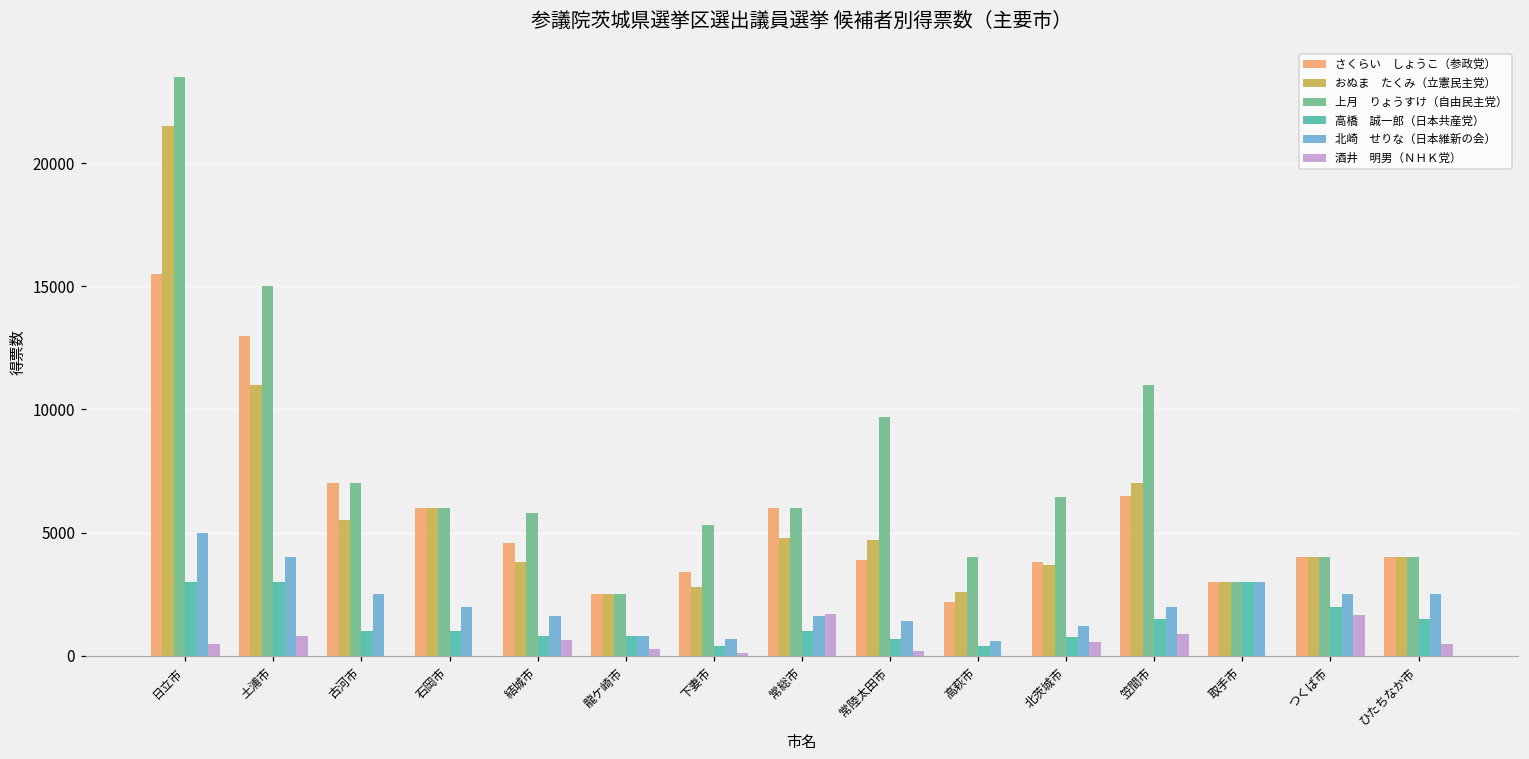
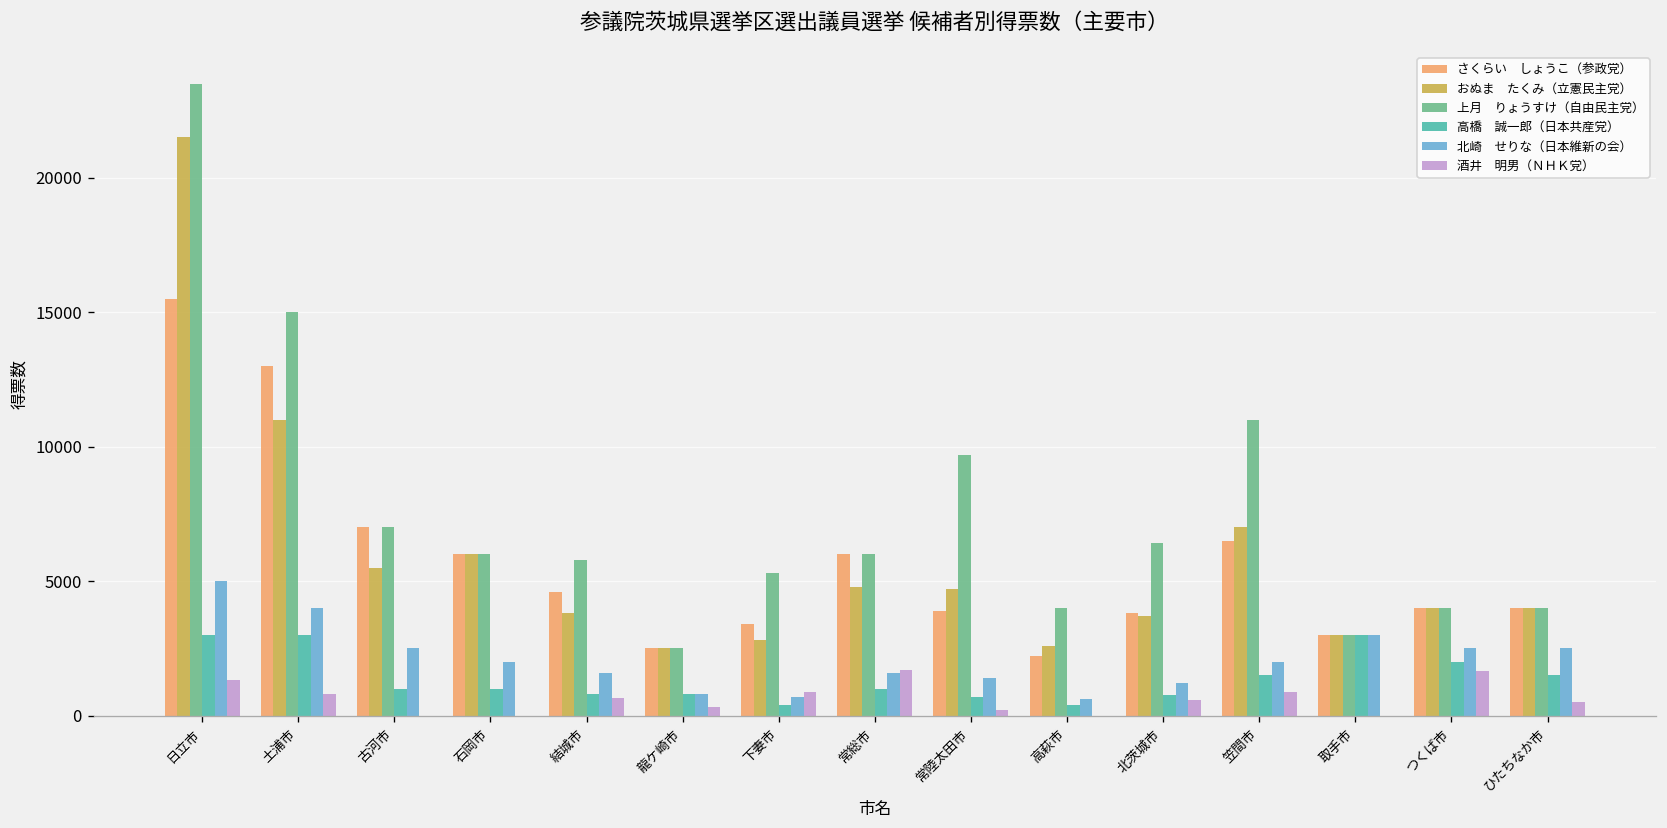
酒井 明男（ＮＨＫ党）, 日立市: 500 -> 1300
酒井 明男（ＮＨＫ党）, 下妻市: 100 -> 900
